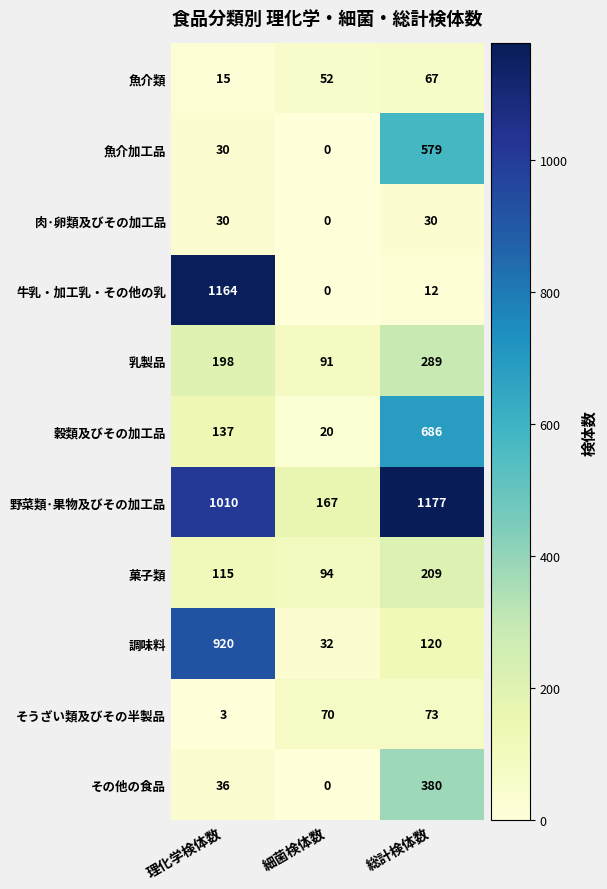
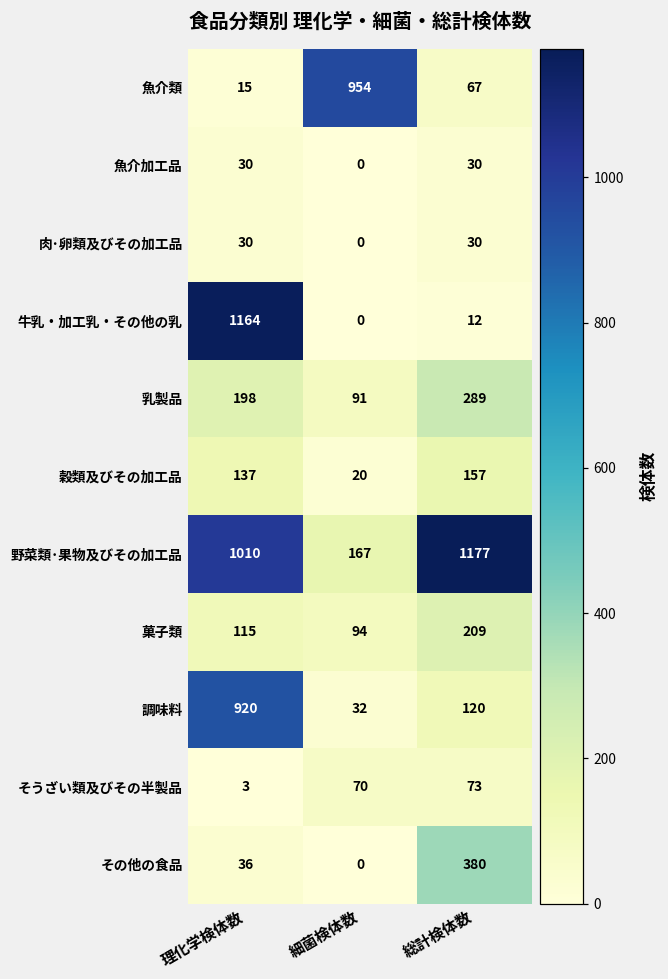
魚介類, 細菌検体数: 52 -> 954
魚介加工品, 総計検体数: 579 -> 30
穀類及びその加工品, 総計検体数: 686 -> 157
